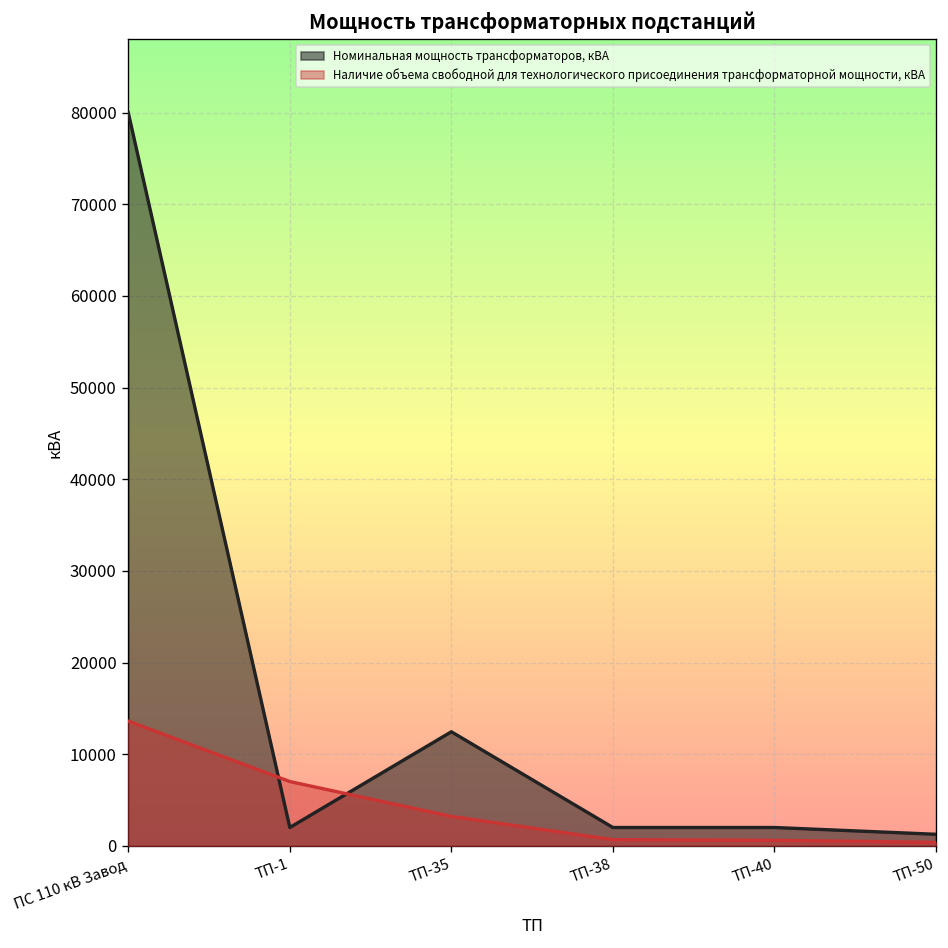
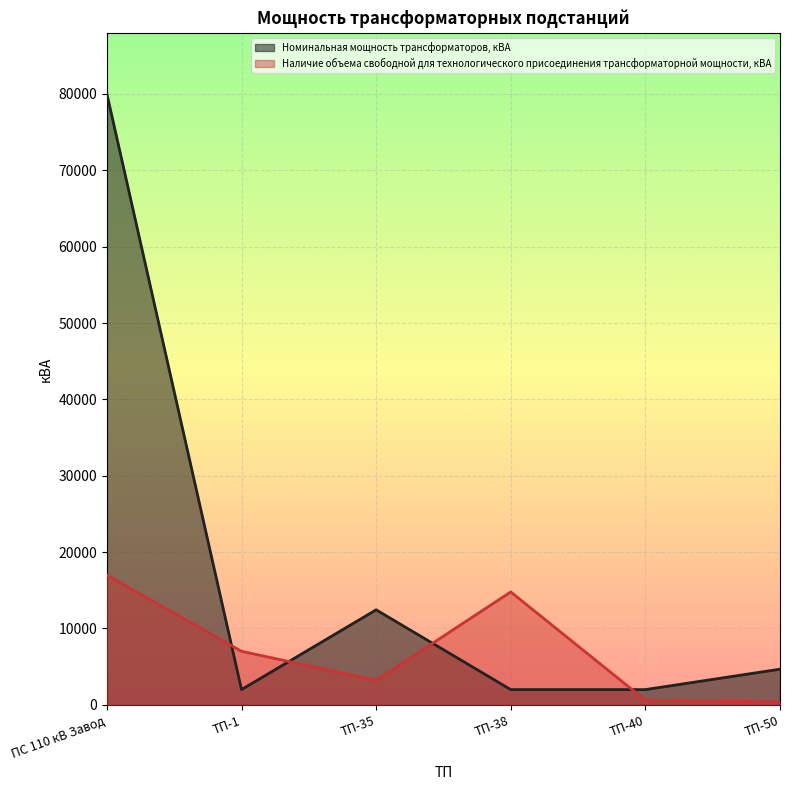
Наличие объема свободной для технологического присоединения трансформаторной мощности, кВА, ПС 110 кВ Завод: 14000 -> 17000
Наличие объема свободной для технологического присоединения трансформаторной мощности, кВА, ТП-38: 1000 -> 15000
Номинальная мощность трансформаторов, кВА, ТП-50: 1000 -> 5000
